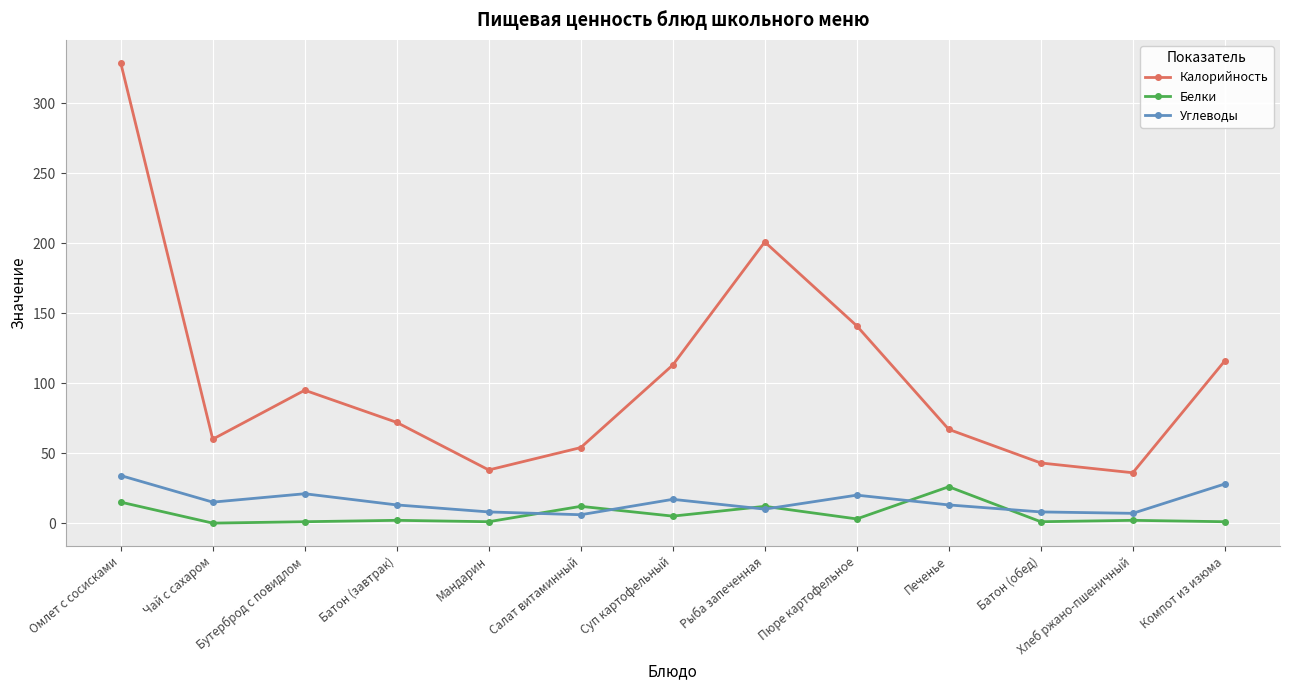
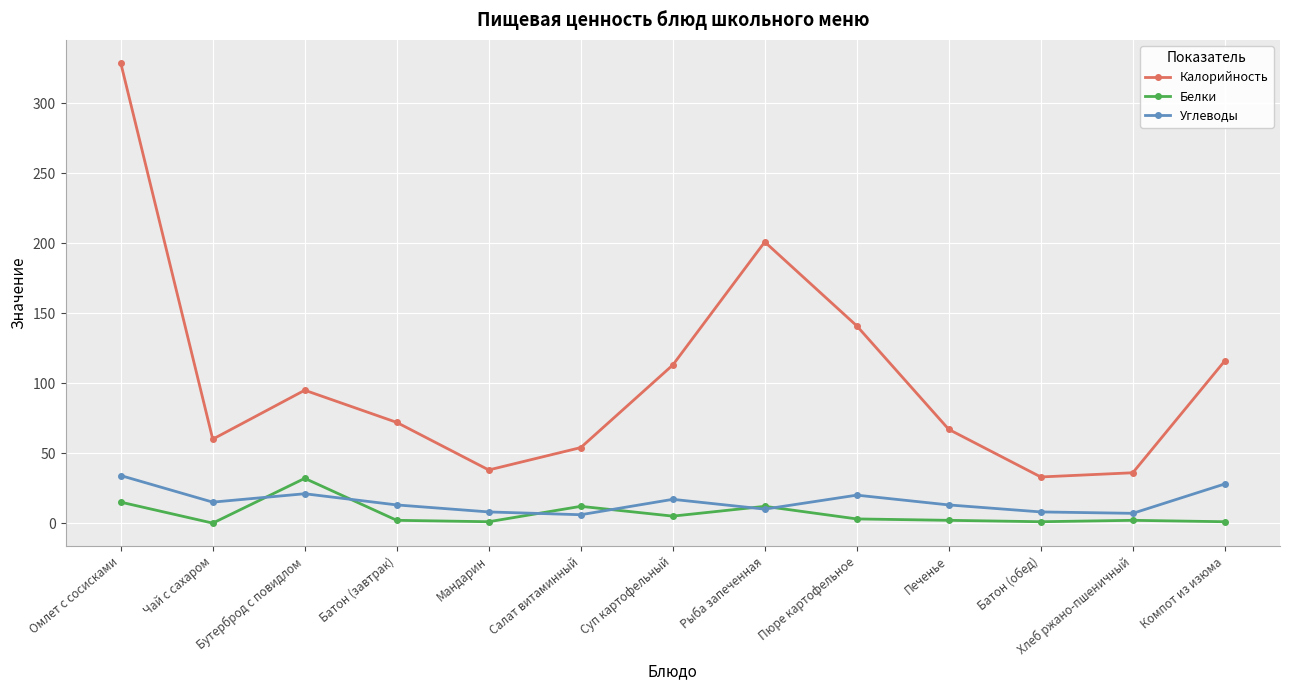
Белки, Бутерброд с повидлом: 1 -> 32
Белки, Печенье: 26 -> 2
Калорийность, Батон (обед): 43 -> 33
